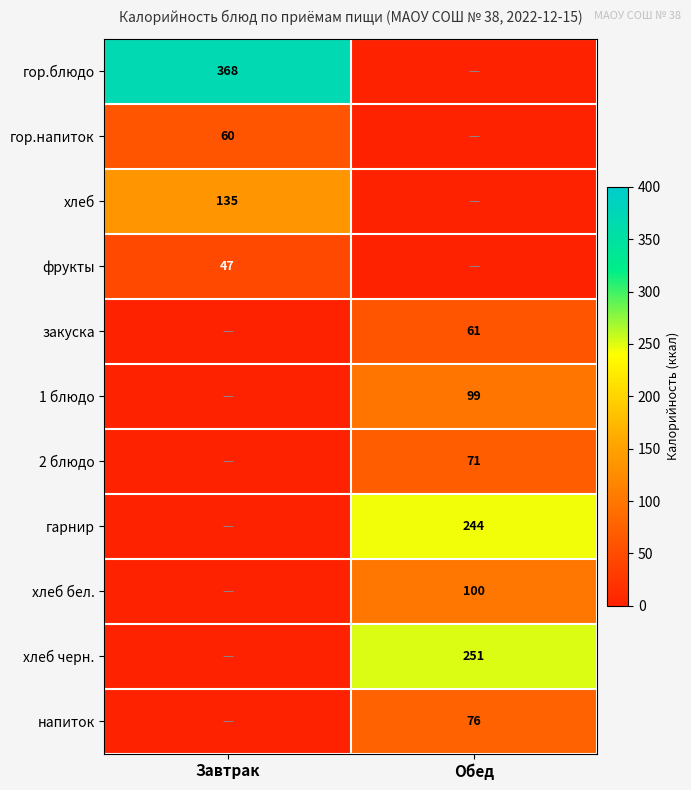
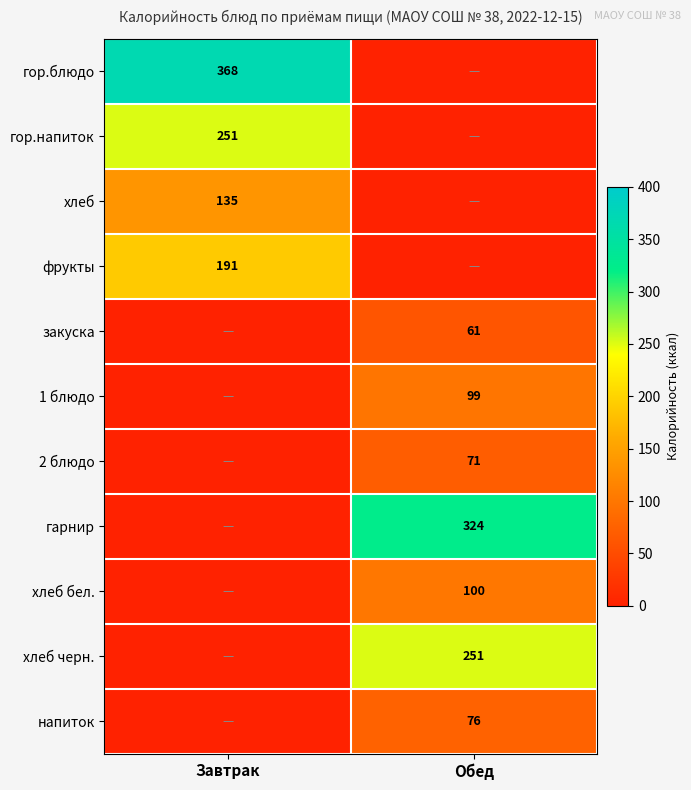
гор.напиток, Завтрак: 60 -> 251
фрукты, Завтрак: 47 -> 191
гарнир, Обед: 244 -> 324
